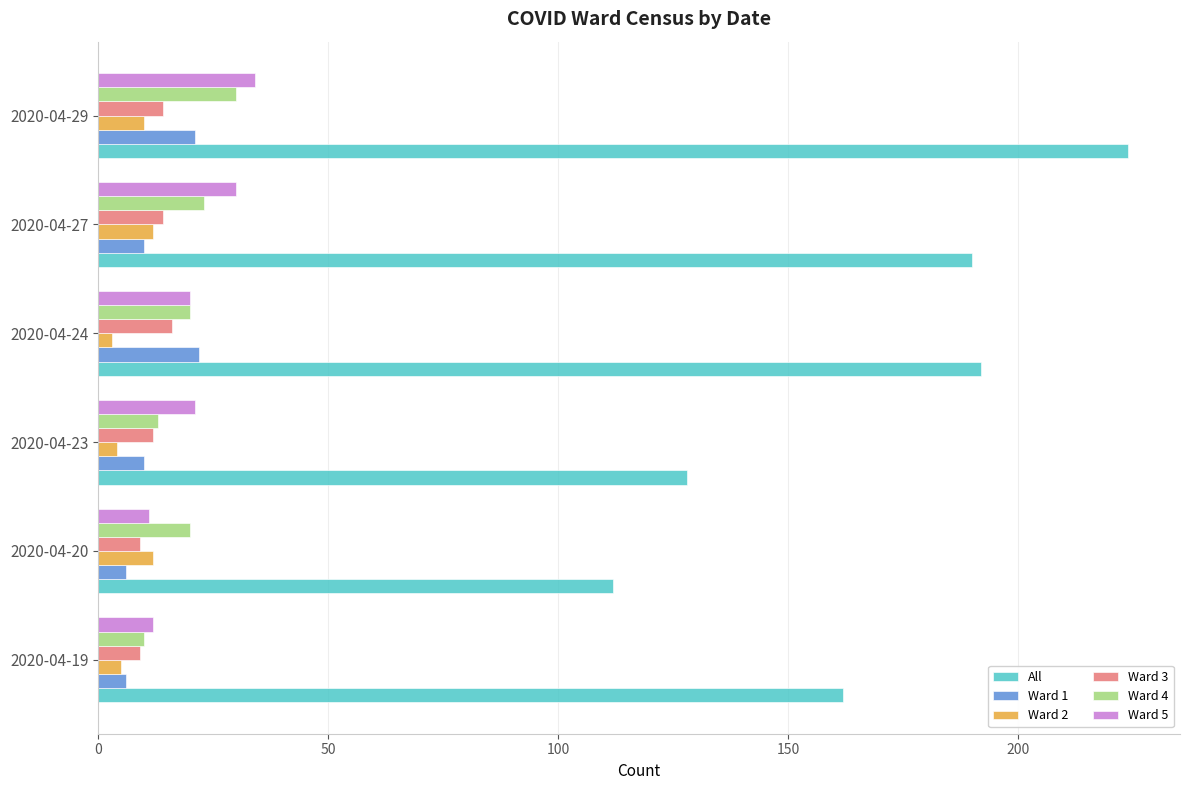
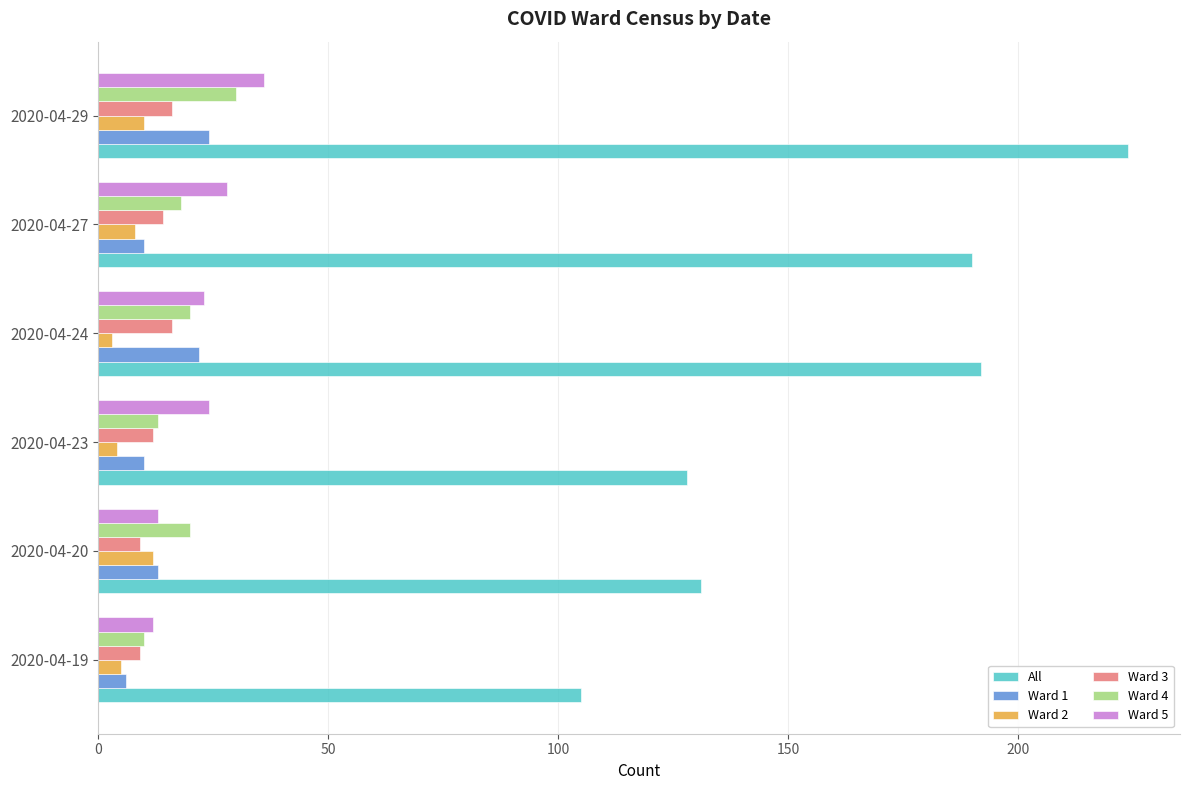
Ward 5, 2020-04-29: 34 -> 36
Ward 3, 2020-04-29: 14 -> 16
Ward 1, 2020-04-29: 21 -> 24
Ward 5, 2020-04-27: 30 -> 28
Ward 4, 2020-04-27: 23 -> 18
Ward 2, 2020-04-27: 12 -> 8
Ward 5, 2020-04-24: 20 -> 23
Ward 5, 2020-04-23: 21 -> 24
Ward 5, 2020-04-20: 11 -> 13
Ward 1, 2020-04-20: 6 -> 13
All, 2020-04-20: 112 -> 131
All, 2020-04-19: 162 -> 105
